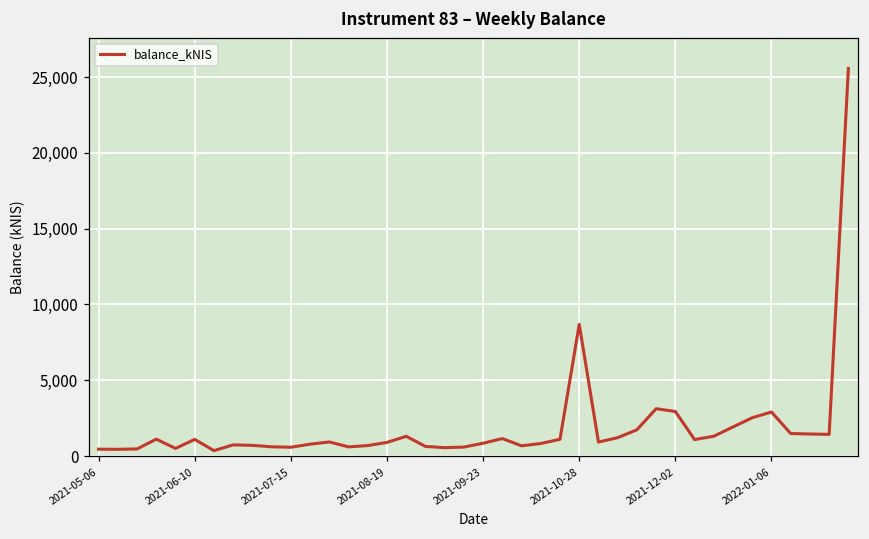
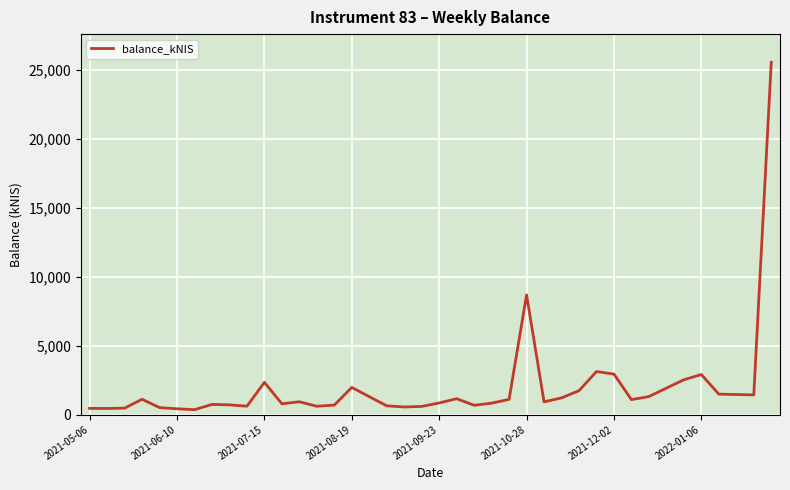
2021-06-10: 1,100 -> 400
2021-07-15: 600 -> 2,300
2021-08-19: 900 -> 2,000
